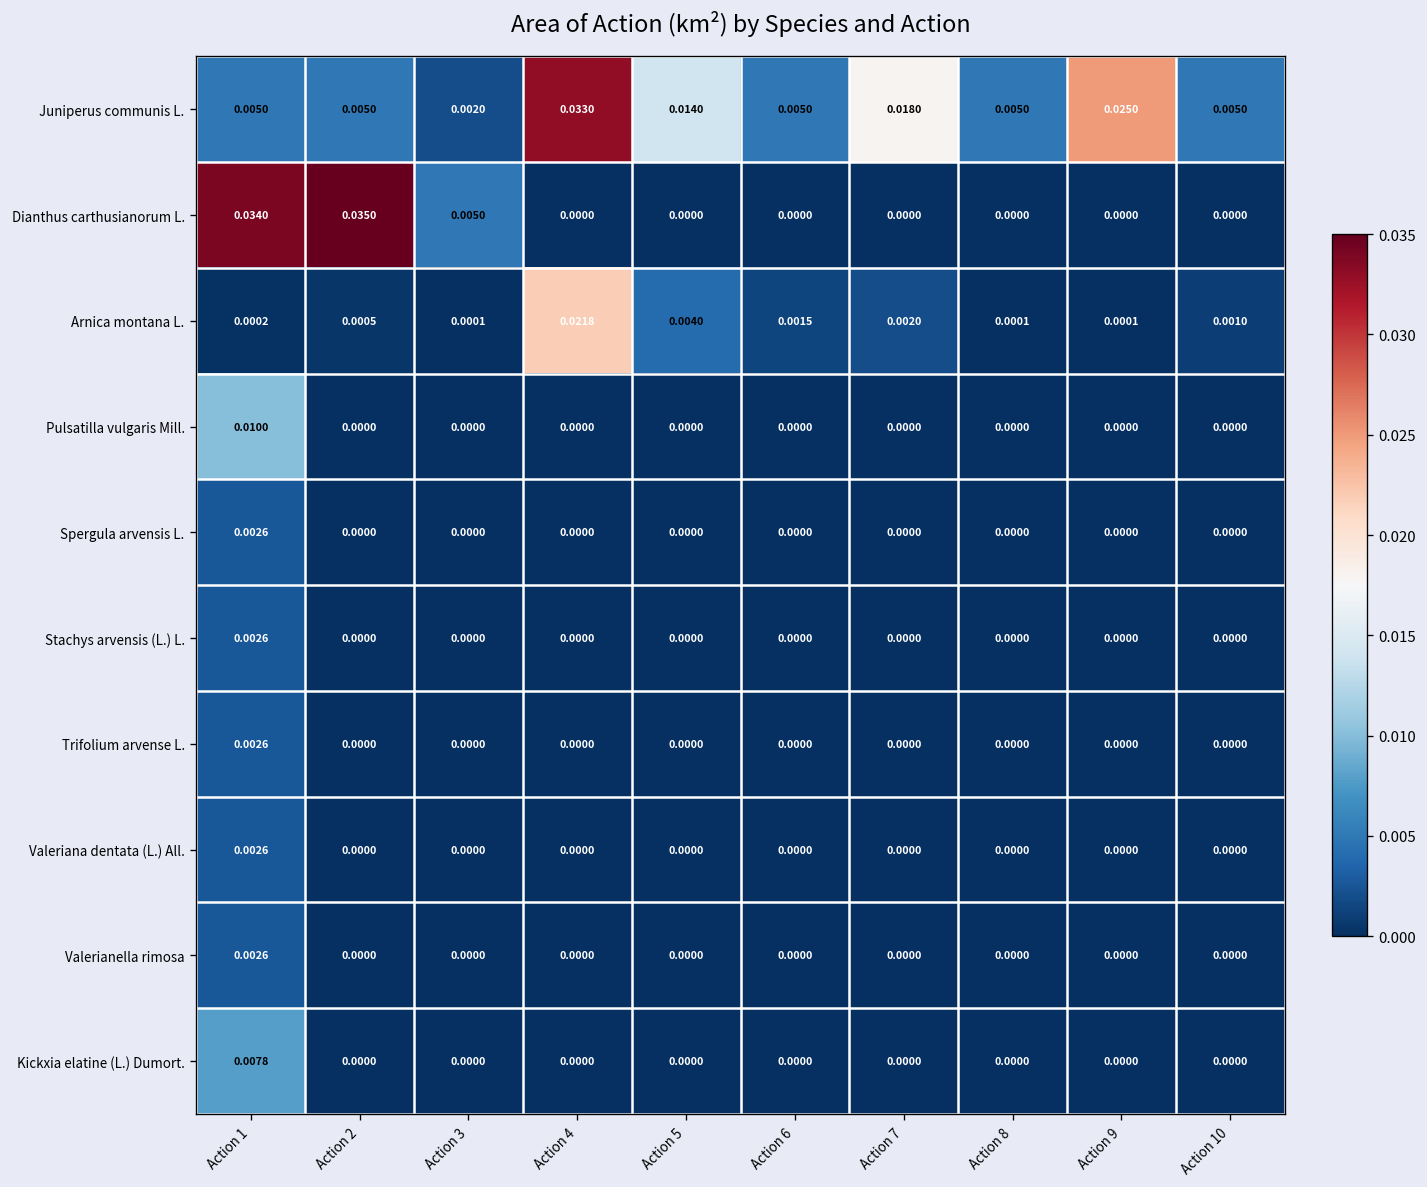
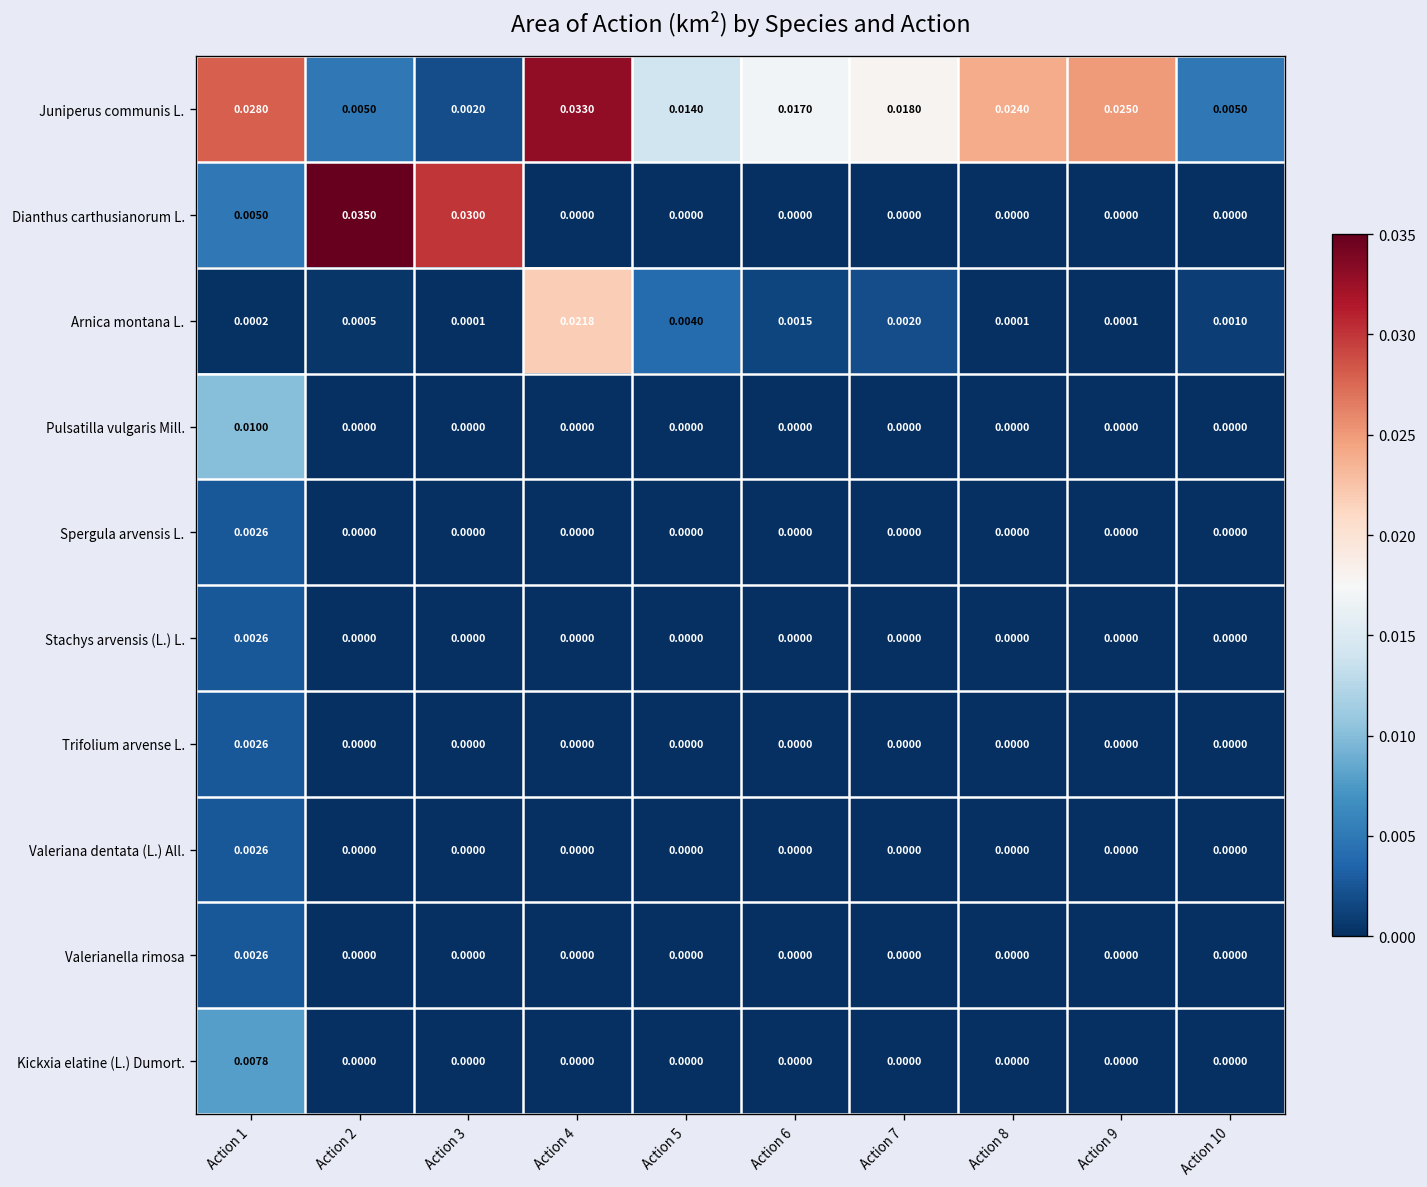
Juniperus communis L., Action 1: 0.0050 -> 0.0280
Juniperus communis L., Action 6: 0.0050 -> 0.0170
Juniperus communis L., Action 8: 0.0050 -> 0.0240
Dianthus carthusianorum L., Action 1: 0.0340 -> 0.0050
Dianthus carthusianorum L., Action 3: 0.0050 -> 0.0300
